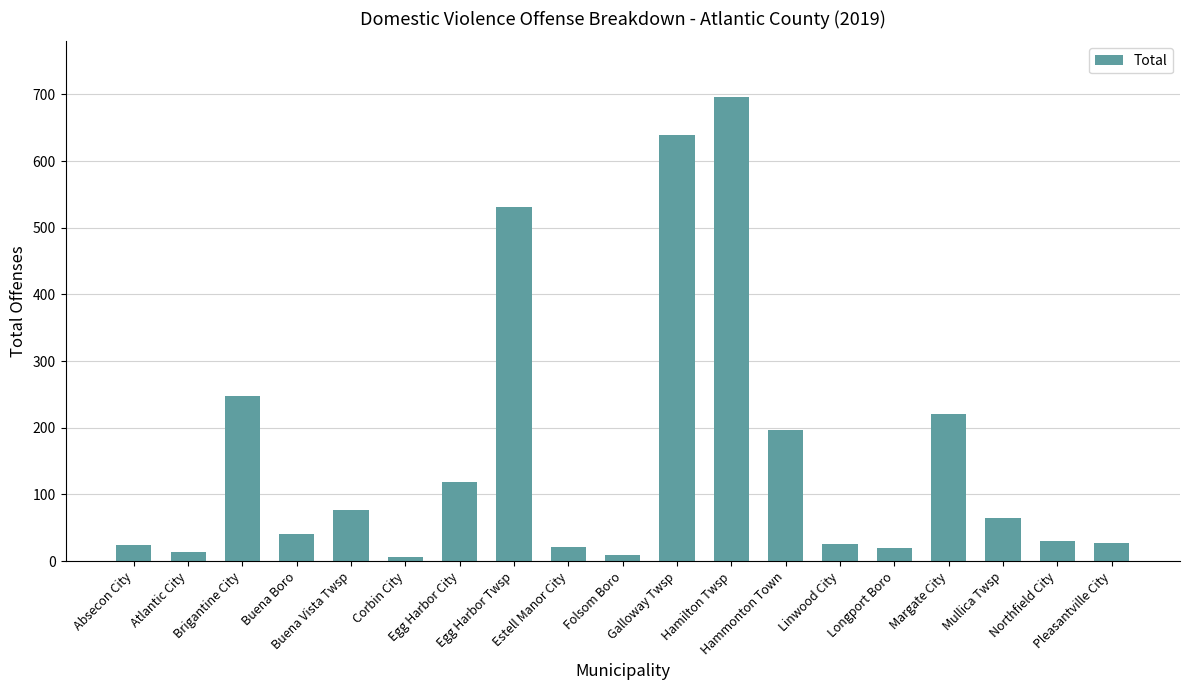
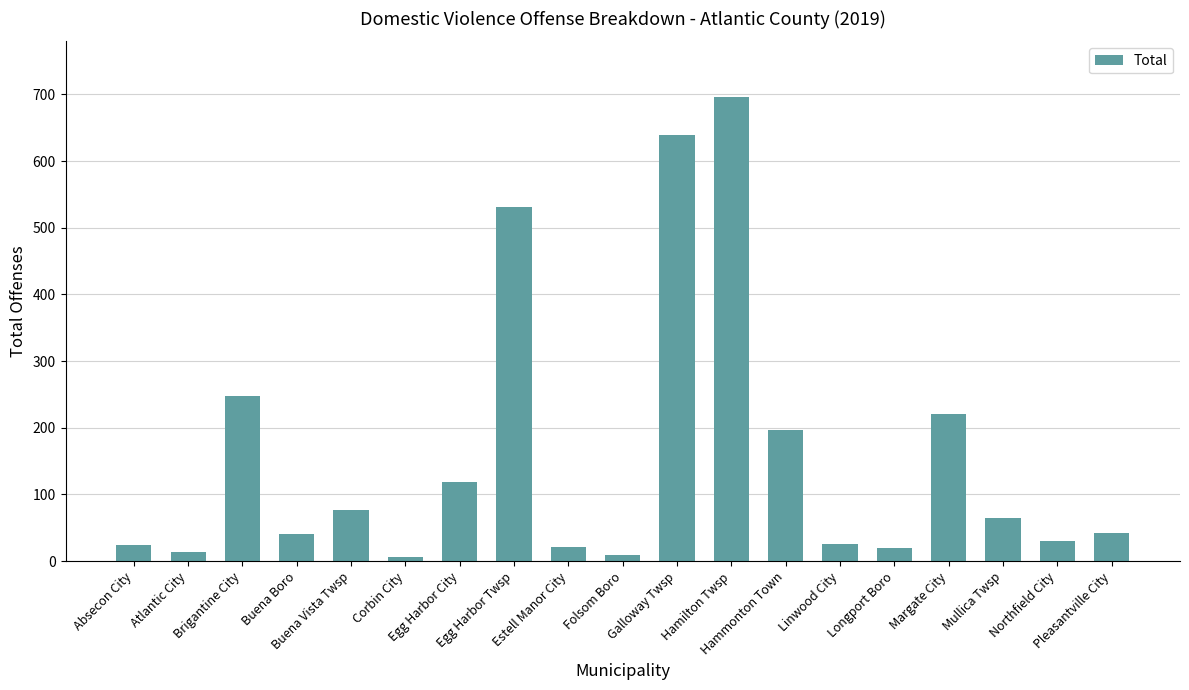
Pleasantville City: 30 -> 40
